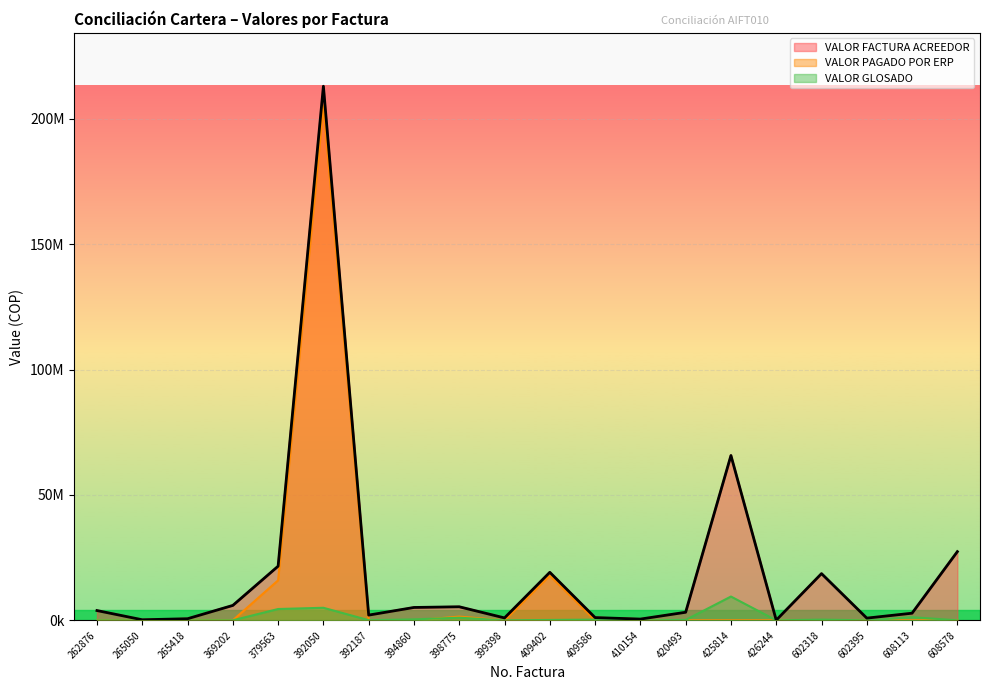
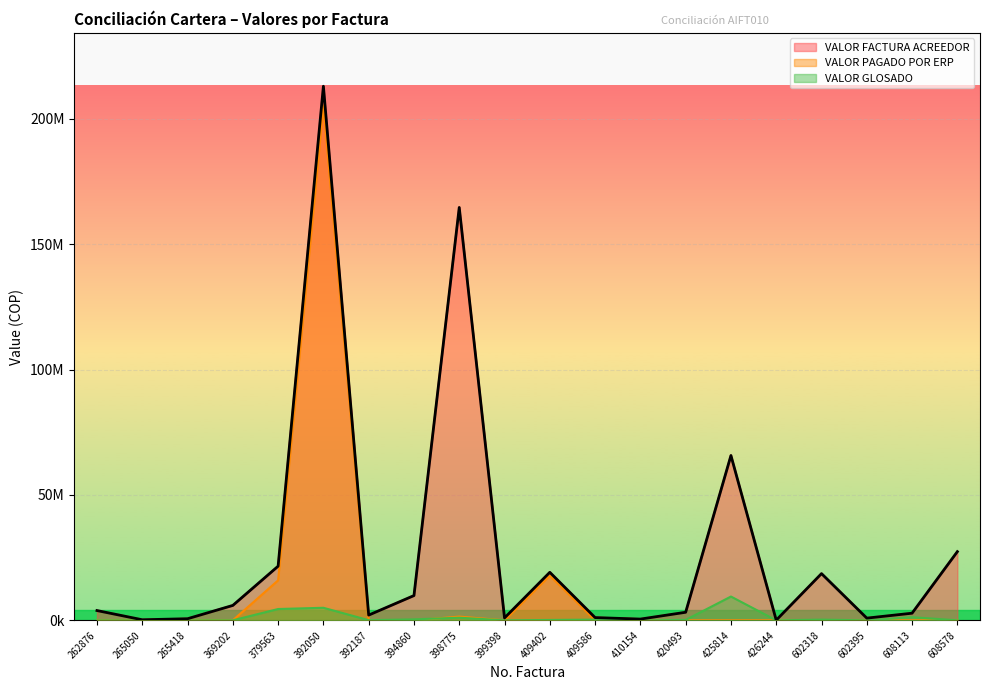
VALOR FACTURA ACREEDOR, 394860: 5000000 -> 10000000
VALOR FACTURA ACREEDOR, 398775: 5000000 -> 165000000
